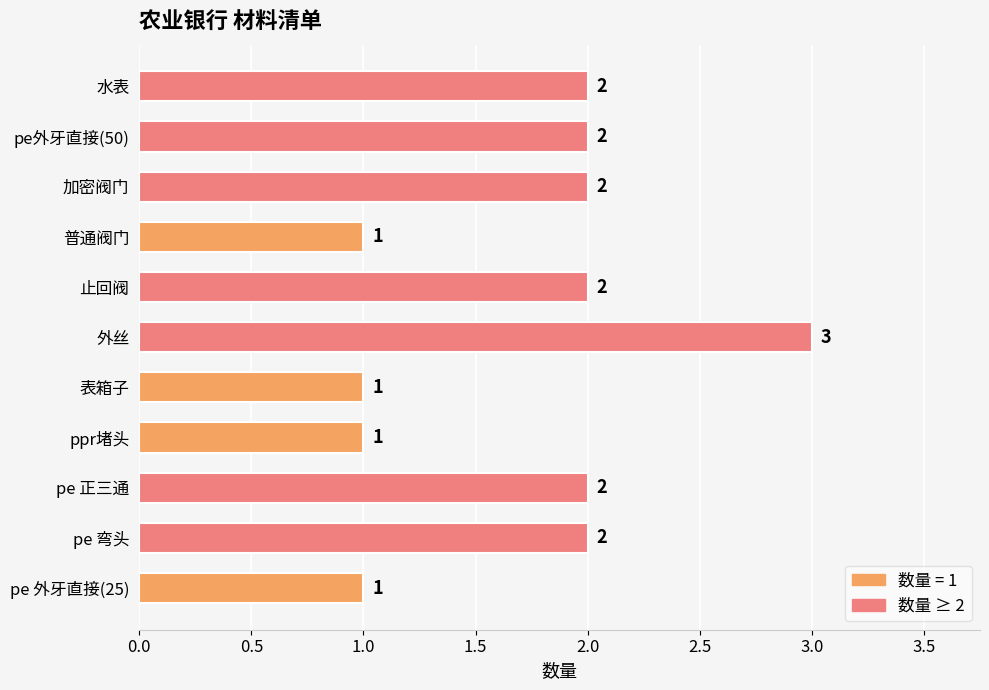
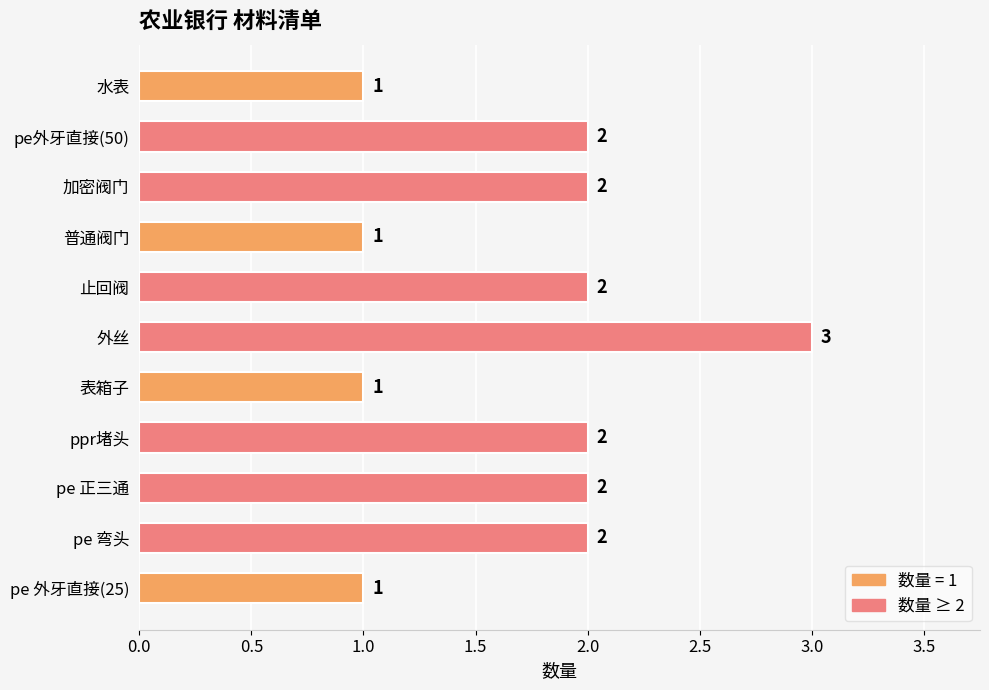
水表: 2 -> 1
ppr堵头: 1 -> 2
